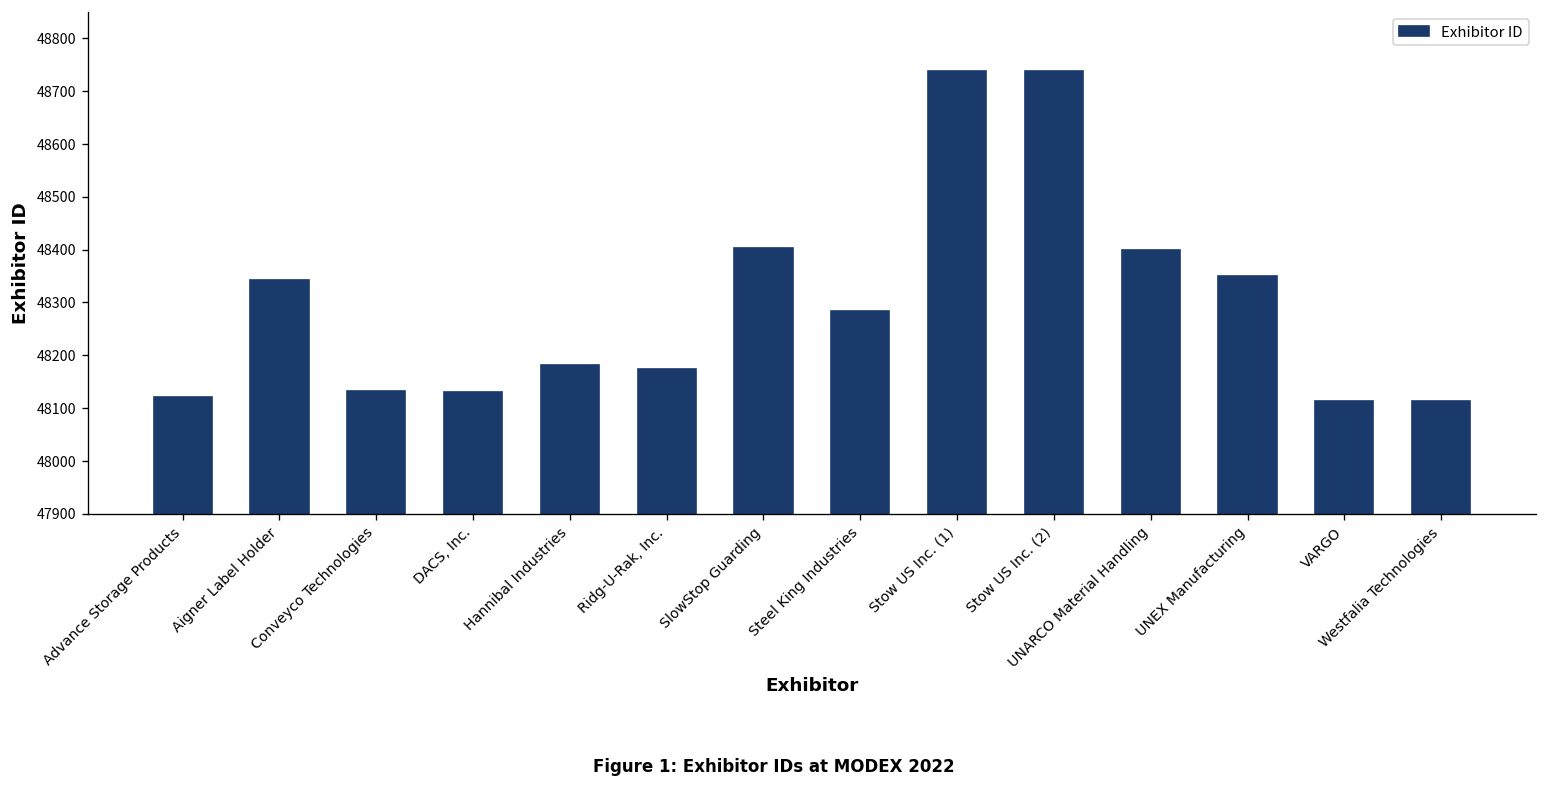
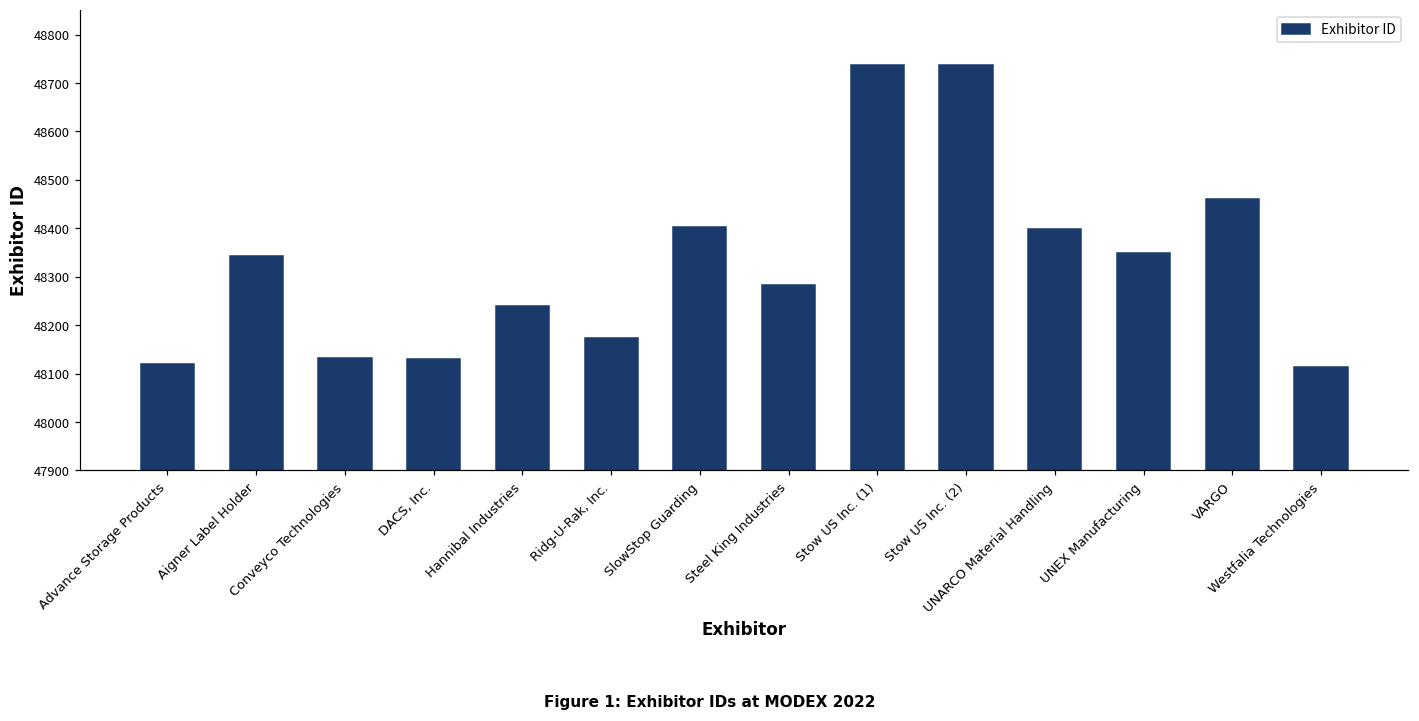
Hannibal Industries: 48180 -> 48240
VARGO: 48110 -> 48460
